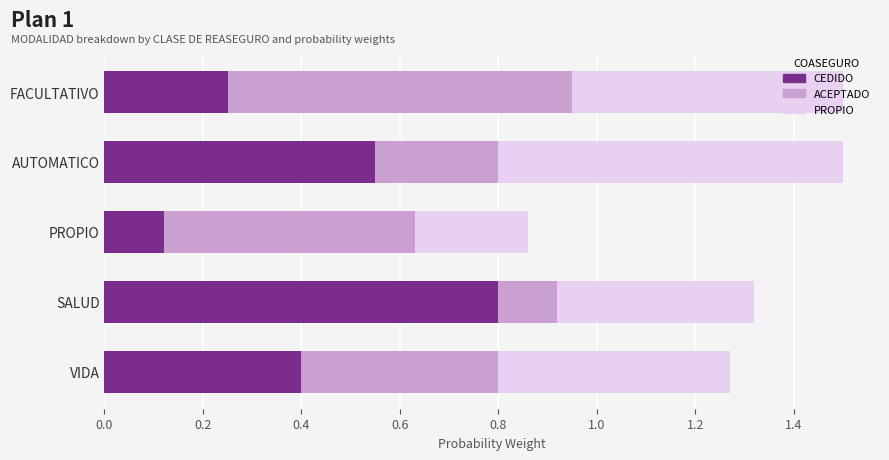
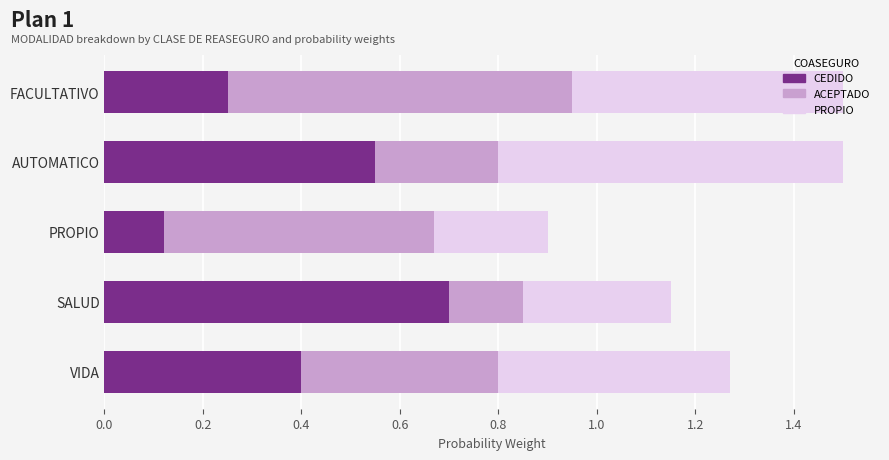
ACEPTADO, PROPIO: 0.51 -> 0.55
CEDIDO, SALUD: 0.8 -> 0.7
ACEPTADO, SALUD: 0.12 -> 0.15
PROPIO, SALUD: 0.4 -> 0.3
